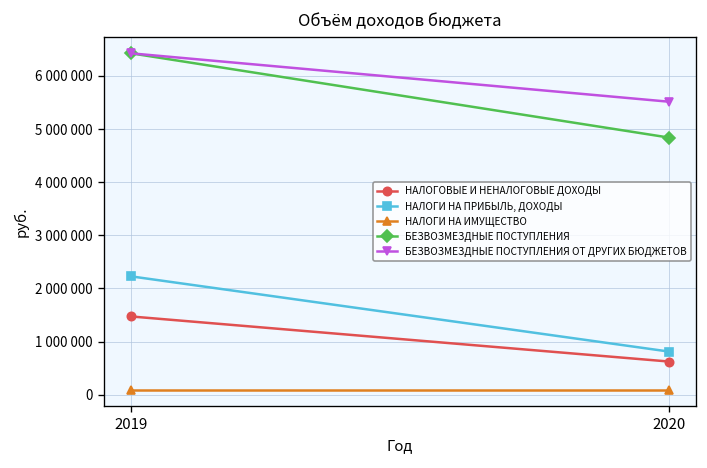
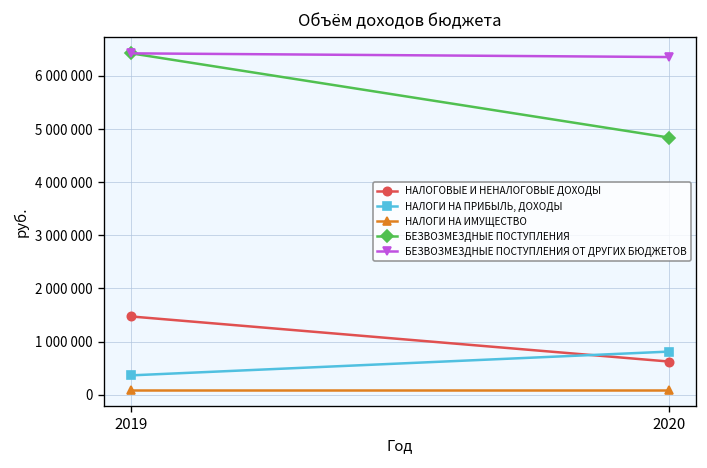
НАЛОГИ НА ПРИБЫЛЬ, ДОХОДЫ, 2019: 2200000 -> 400000
БЕЗВОЗМЕЗДНЫЕ ПОСТУПЛЕНИЯ ОТ ДРУГИХ БЮДЖЕТОВ, 2020: 5500000 -> 6400000
